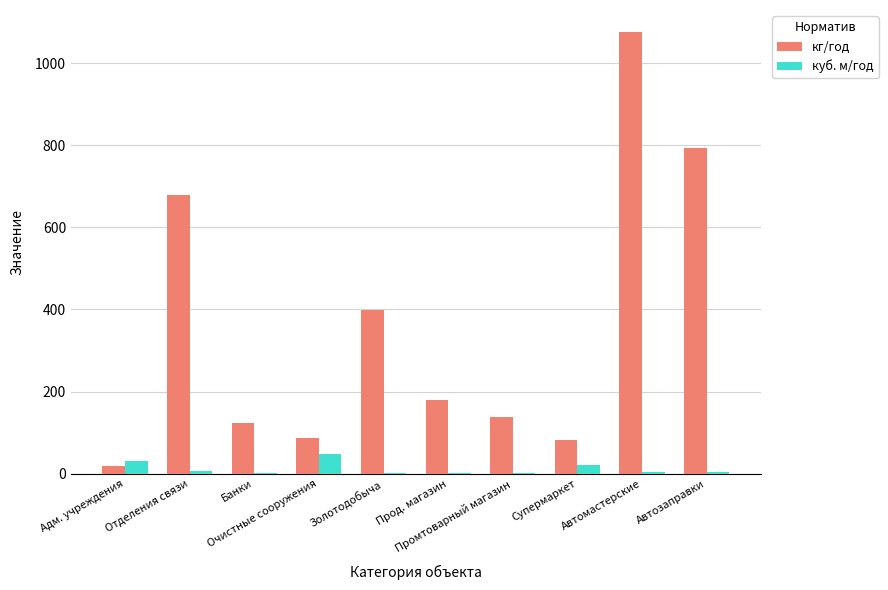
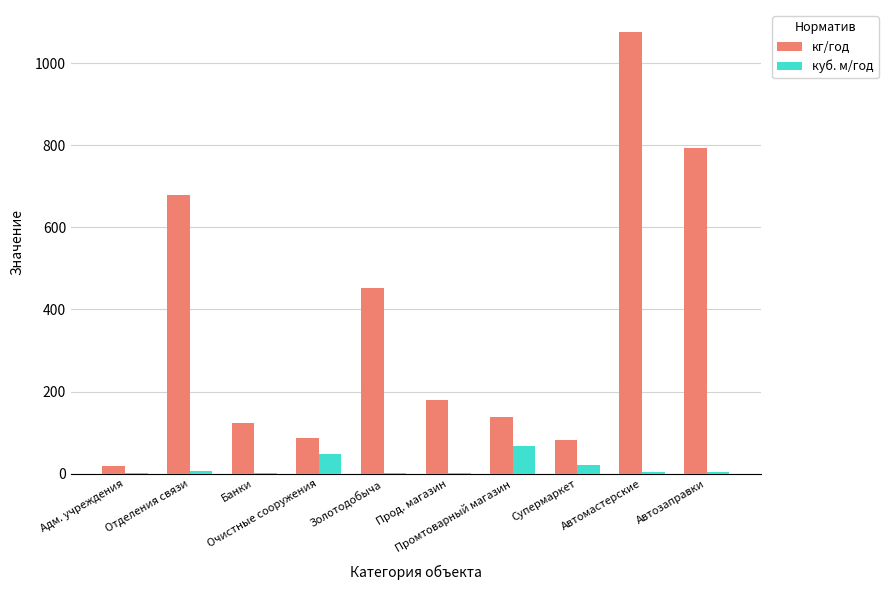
куб. м/год, Адм. учреждения: 30 -> 0
кг/год, Золотодобыча: 400 -> 450
куб. м/год, Промтоварный магазин: 0 -> 70
